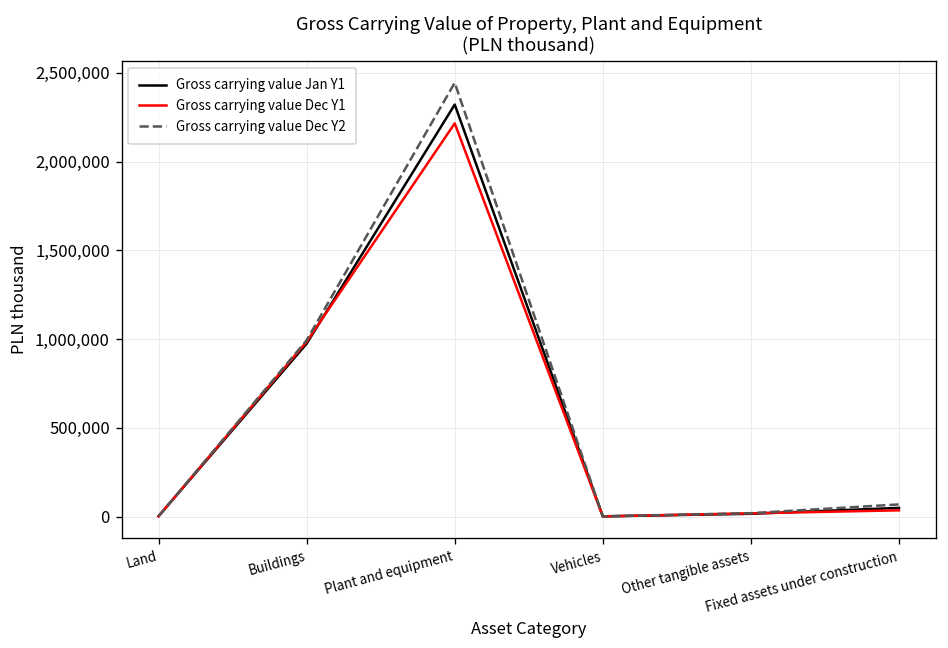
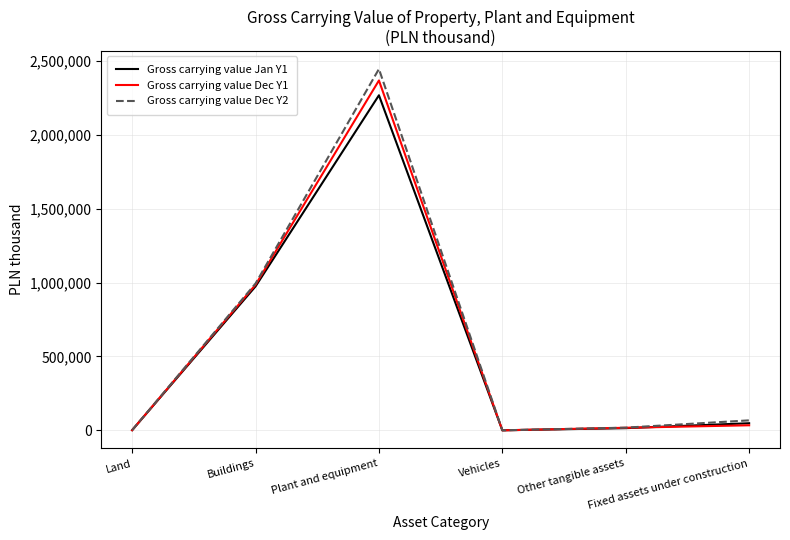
Gross carrying value Jan Y1, Plant and equipment: 2,320,000 -> 2,270,000
Gross carrying value Dec Y1, Plant and equipment: 2,220,000 -> 2,370,000
